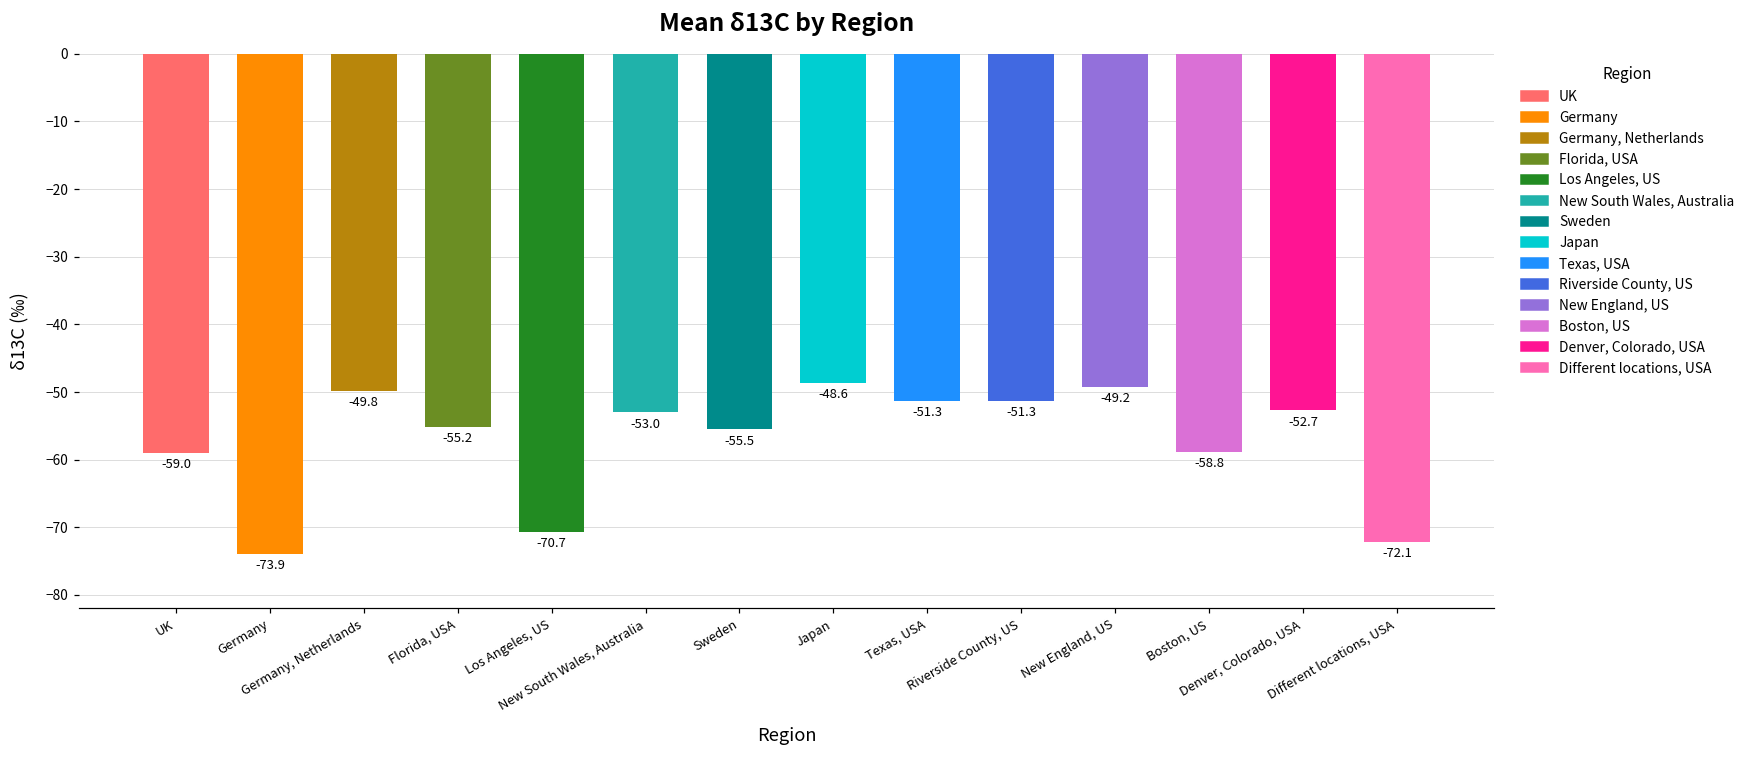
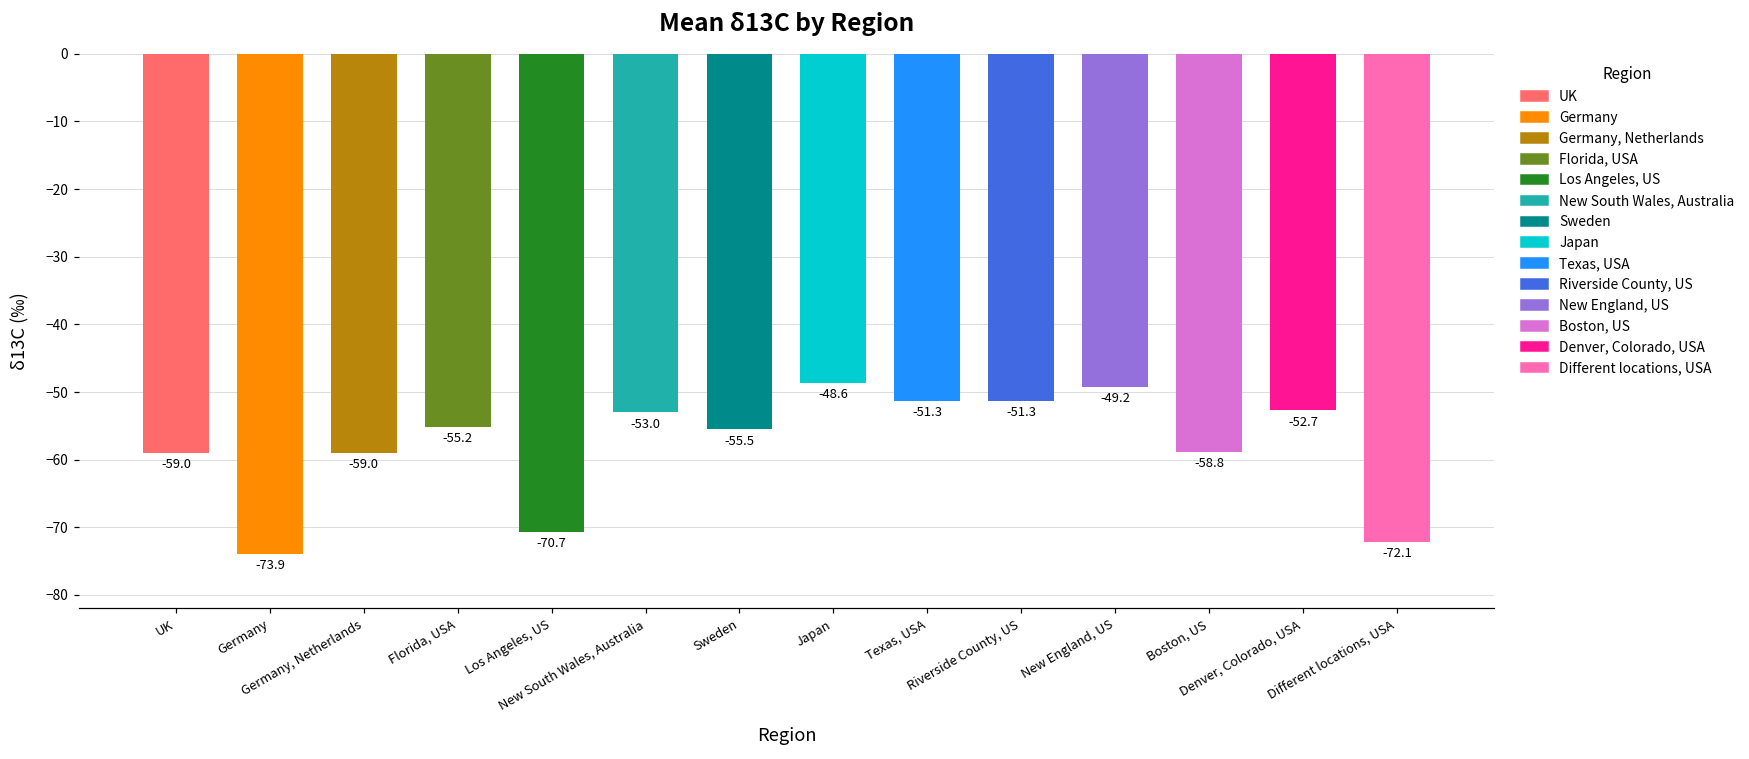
Germany, Netherlands: -49.8 -> -59.0
